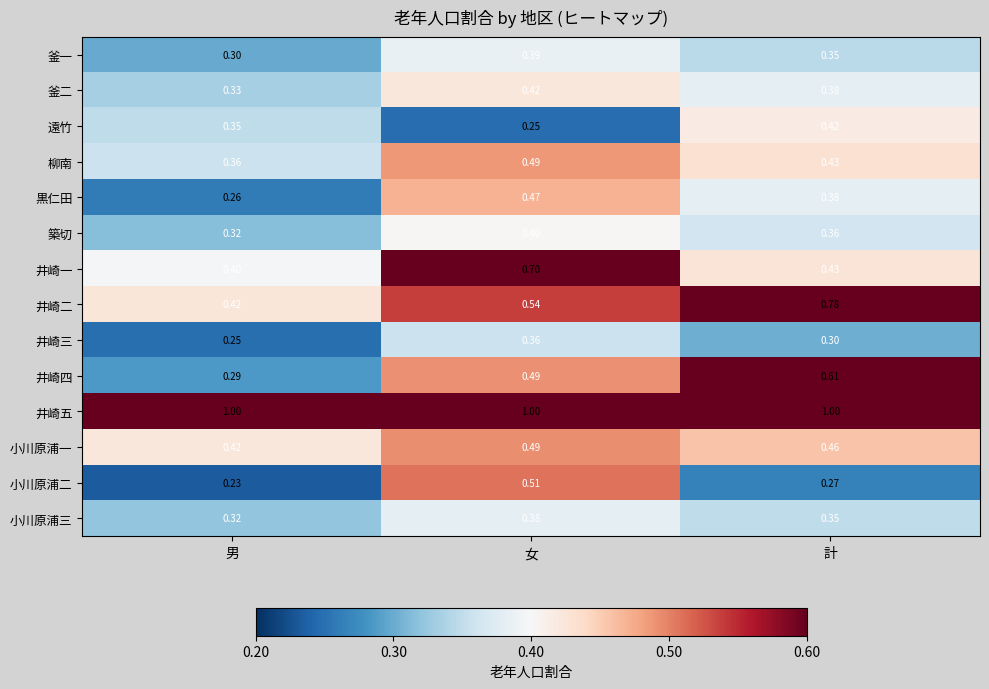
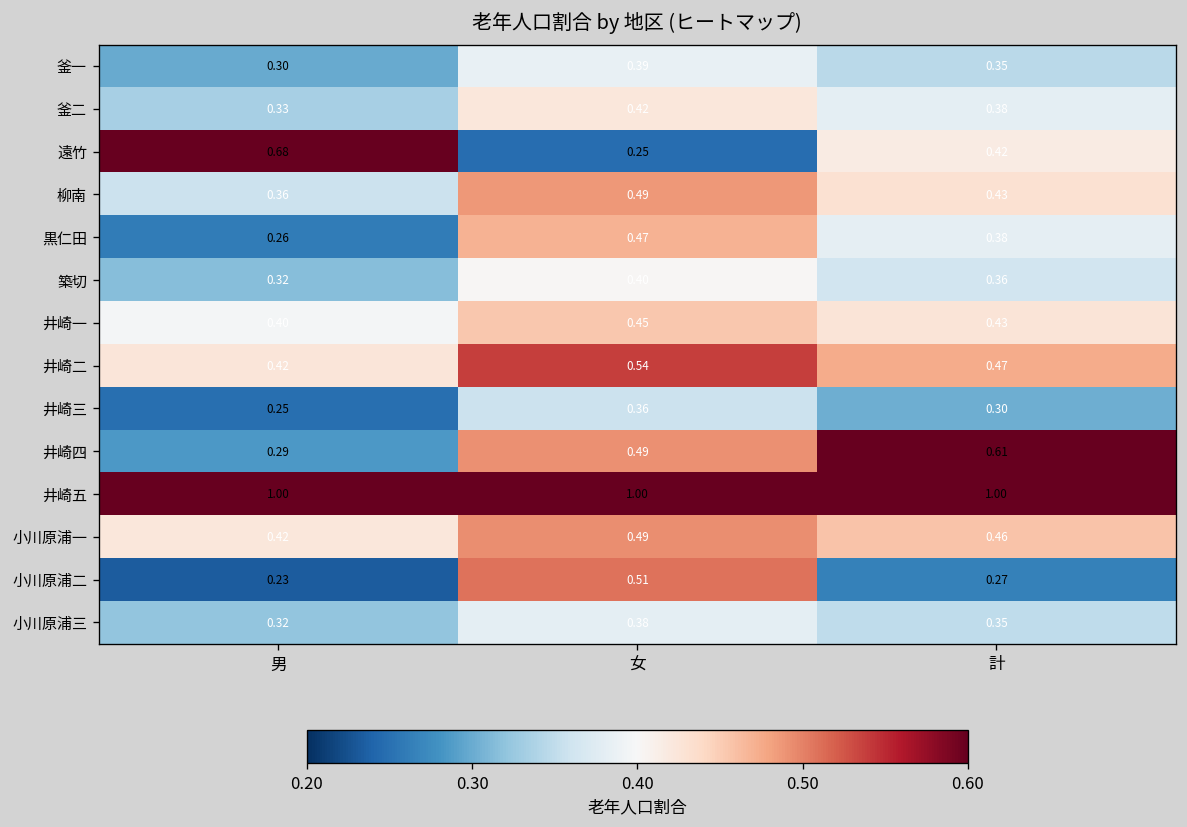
遠竹, 男: 0.35 -> 0.68
井崎一, 女: 0.70 -> 0.45
井崎二, 計: 0.78 -> 0.47
